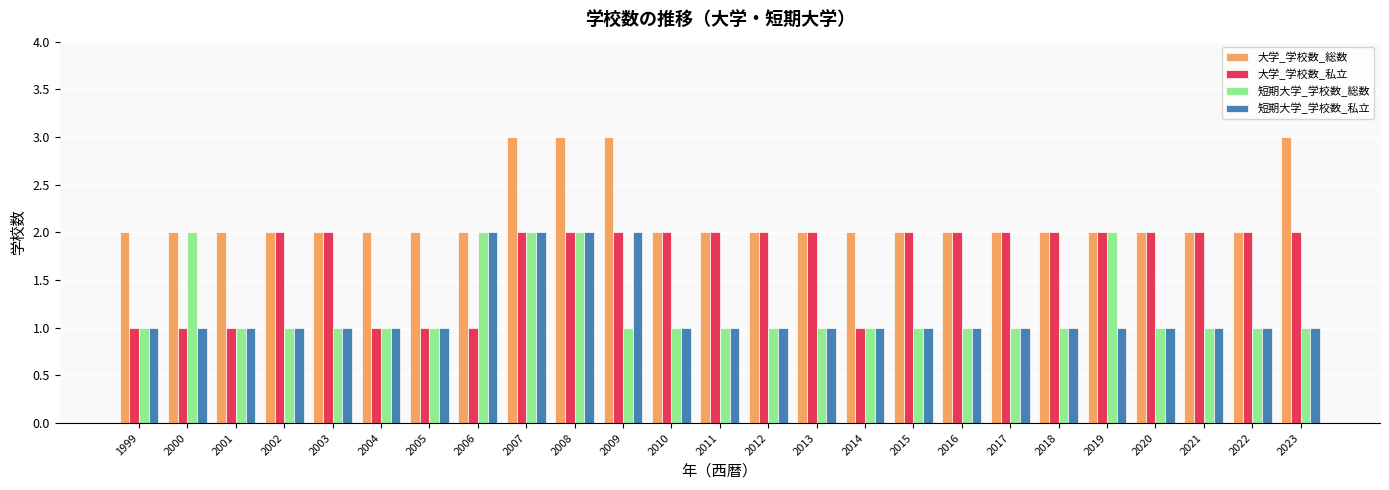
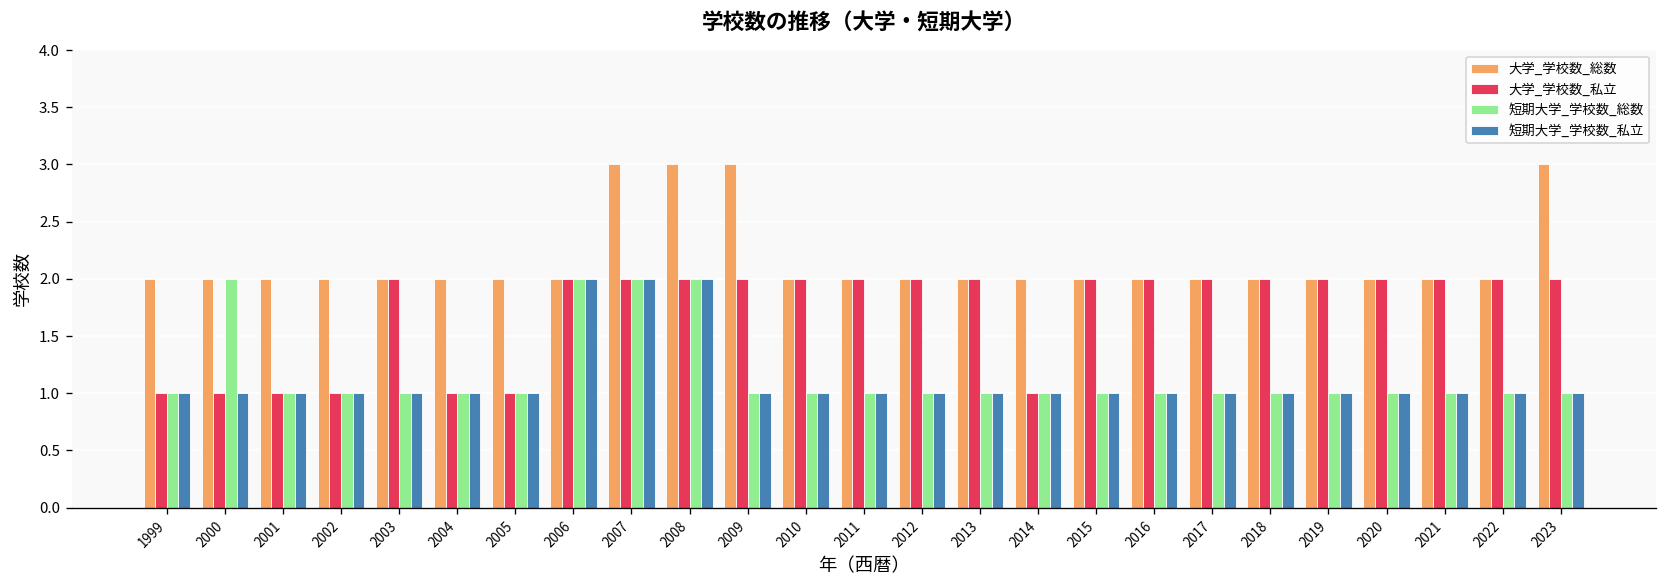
大学_学校数_私立, 2002: 2 -> 1
大学_学校数_私立, 2006: 1 -> 2
短期大学_学校数_私立, 2009: 2 -> 1
短期大学_学校数_総数, 2019: 2 -> 1
